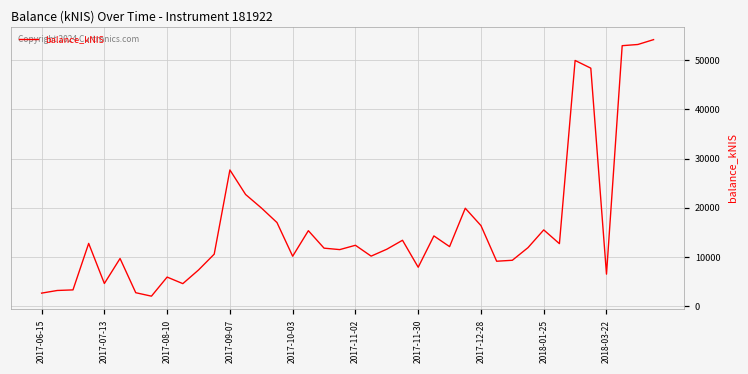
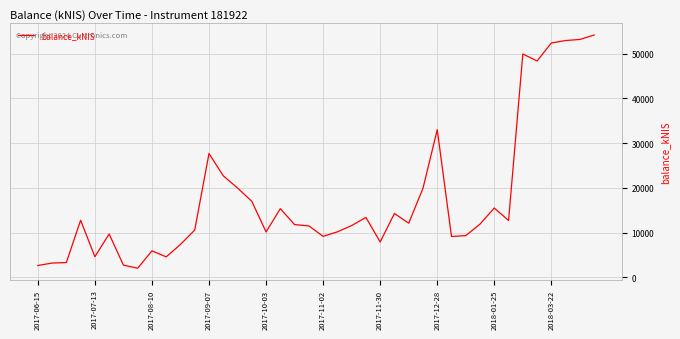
2017-11-02: 12000 -> 9000
2017-12-28: 16000 -> 33000
2018-03-22: 7000 -> 52000
